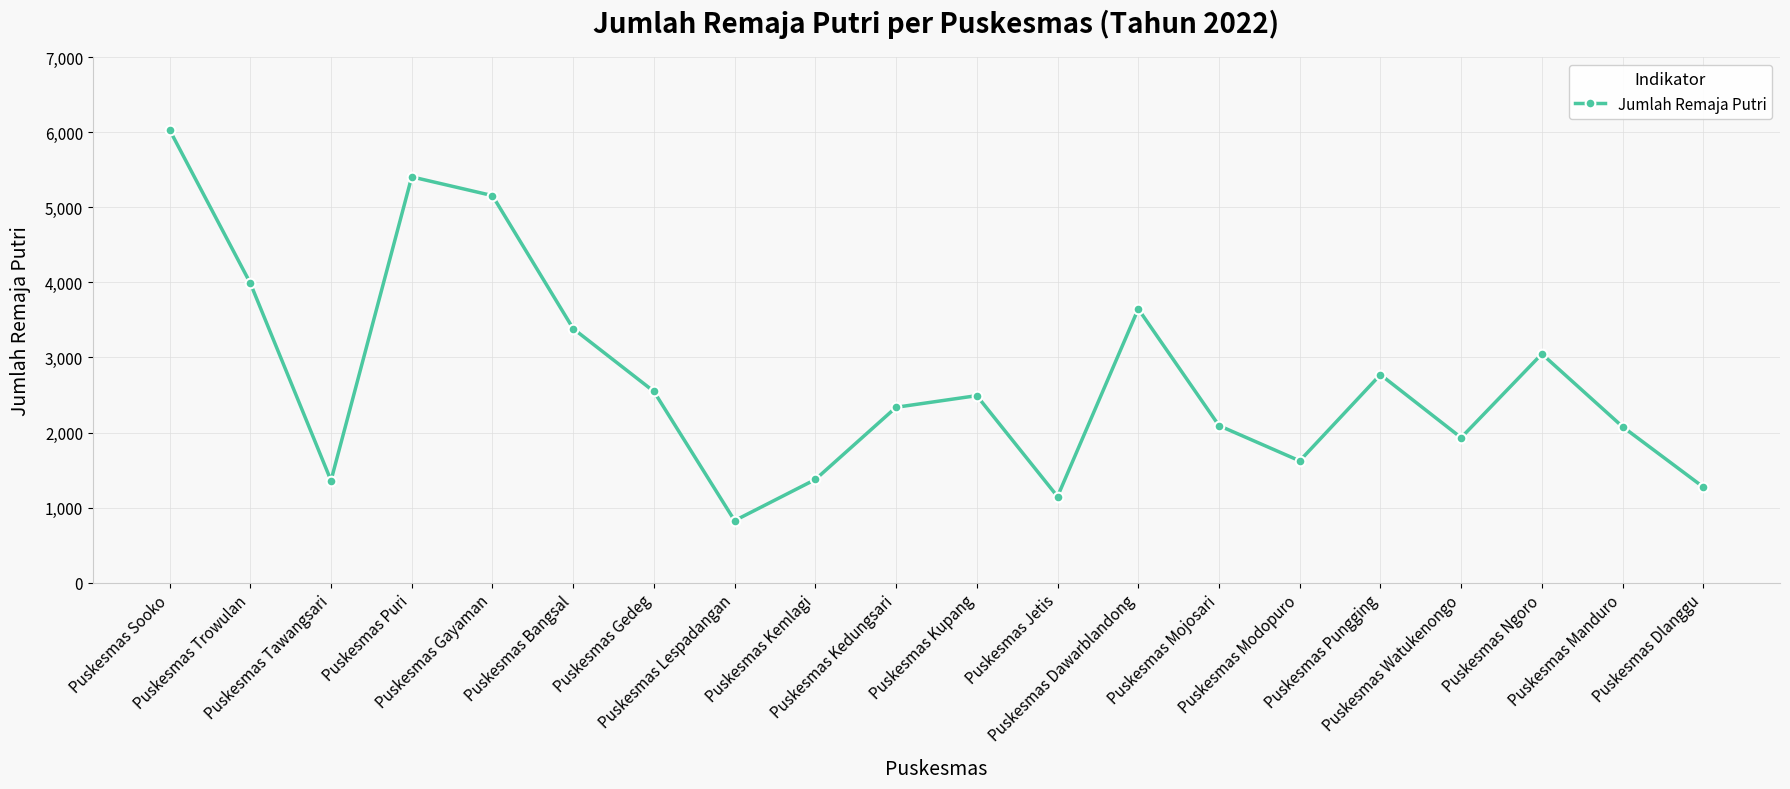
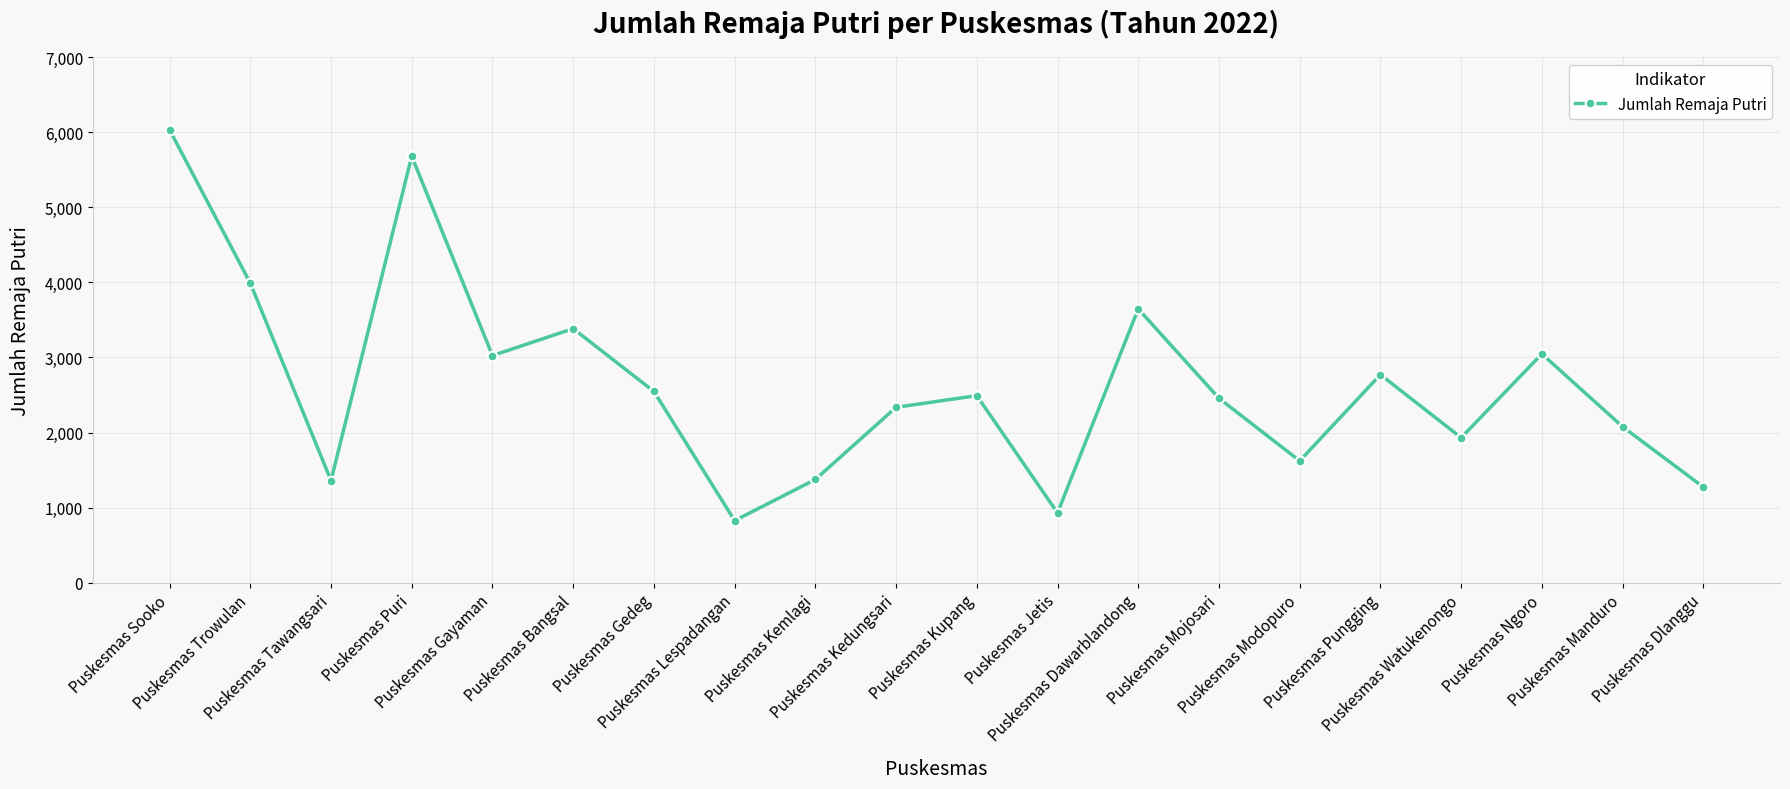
Puskesmas Puri: 5,400 -> 5,700
Puskesmas Gayaman: 5,200 -> 3,000
Puskesmas Jetis: 1,100 -> 900
Puskesmas Mojosari: 2,100 -> 2,500
